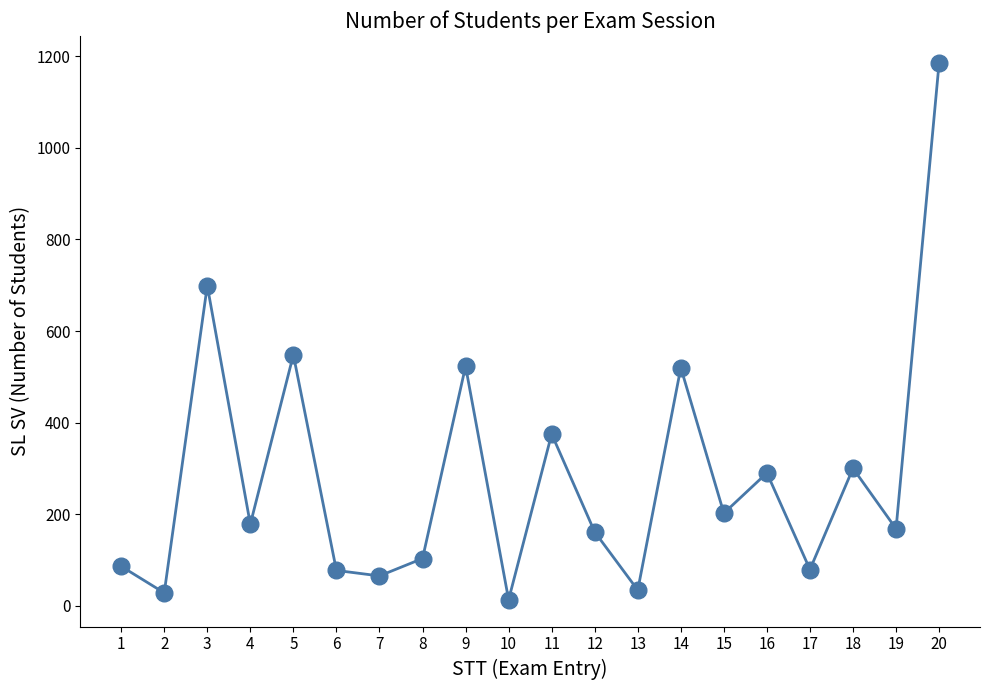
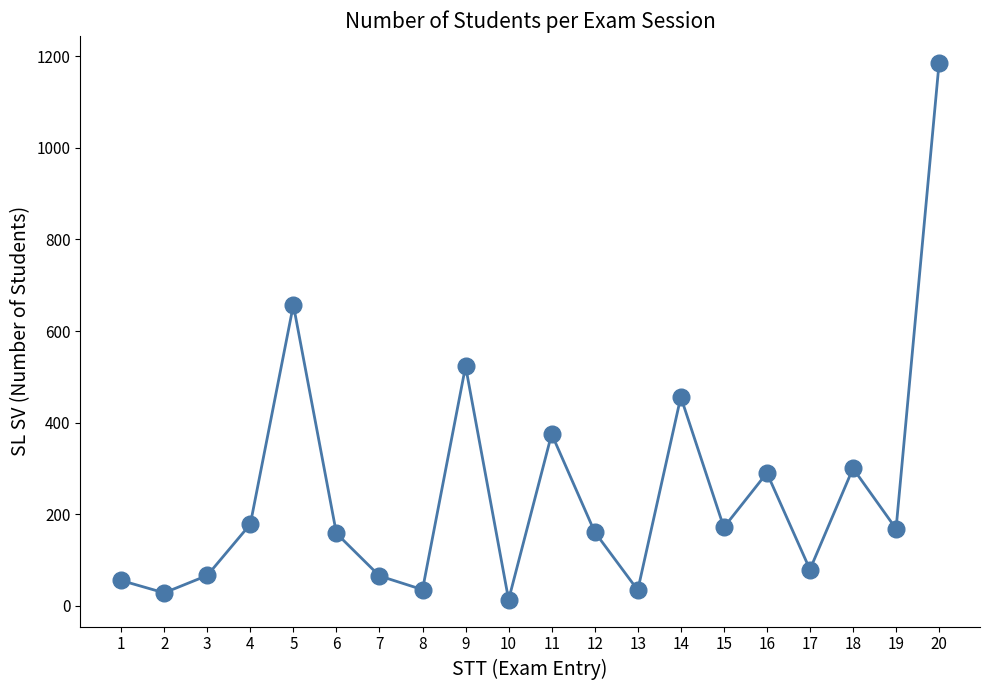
1: 90 -> 60
3: 700 -> 70
5: 550 -> 660
6: 80 -> 160
8: 100 -> 40
14: 520 -> 460
15: 200 -> 170
